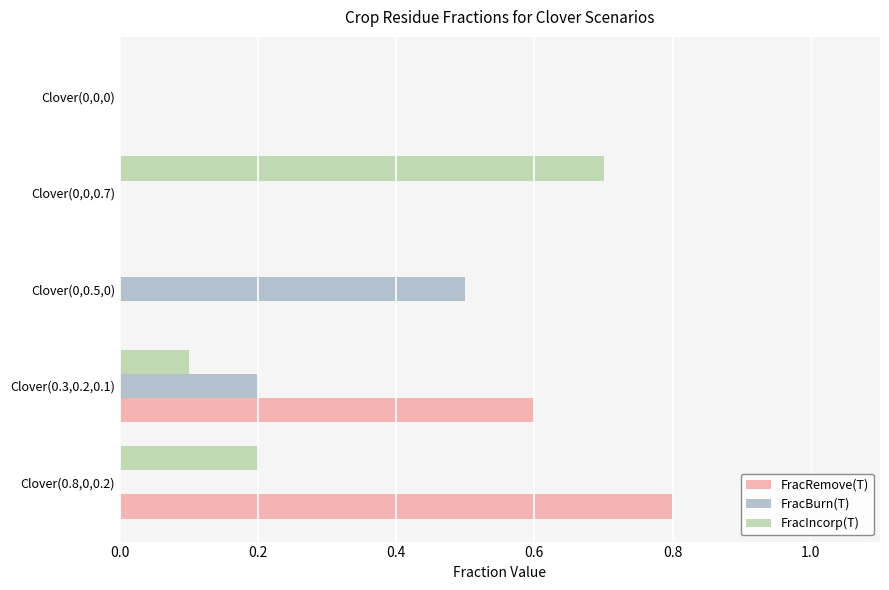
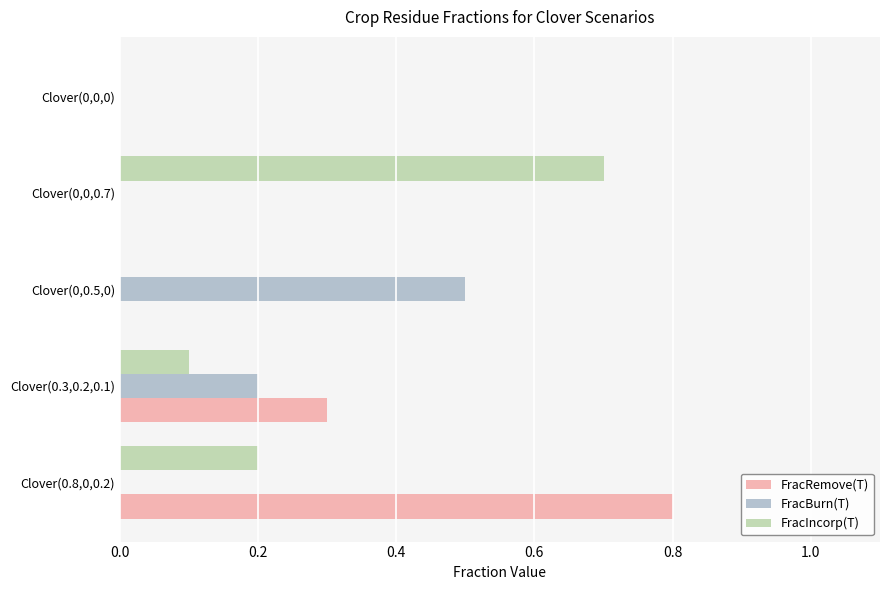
FracRemove(T), Clover(0.3,0.2,0.1): 0.6 -> 0.3
